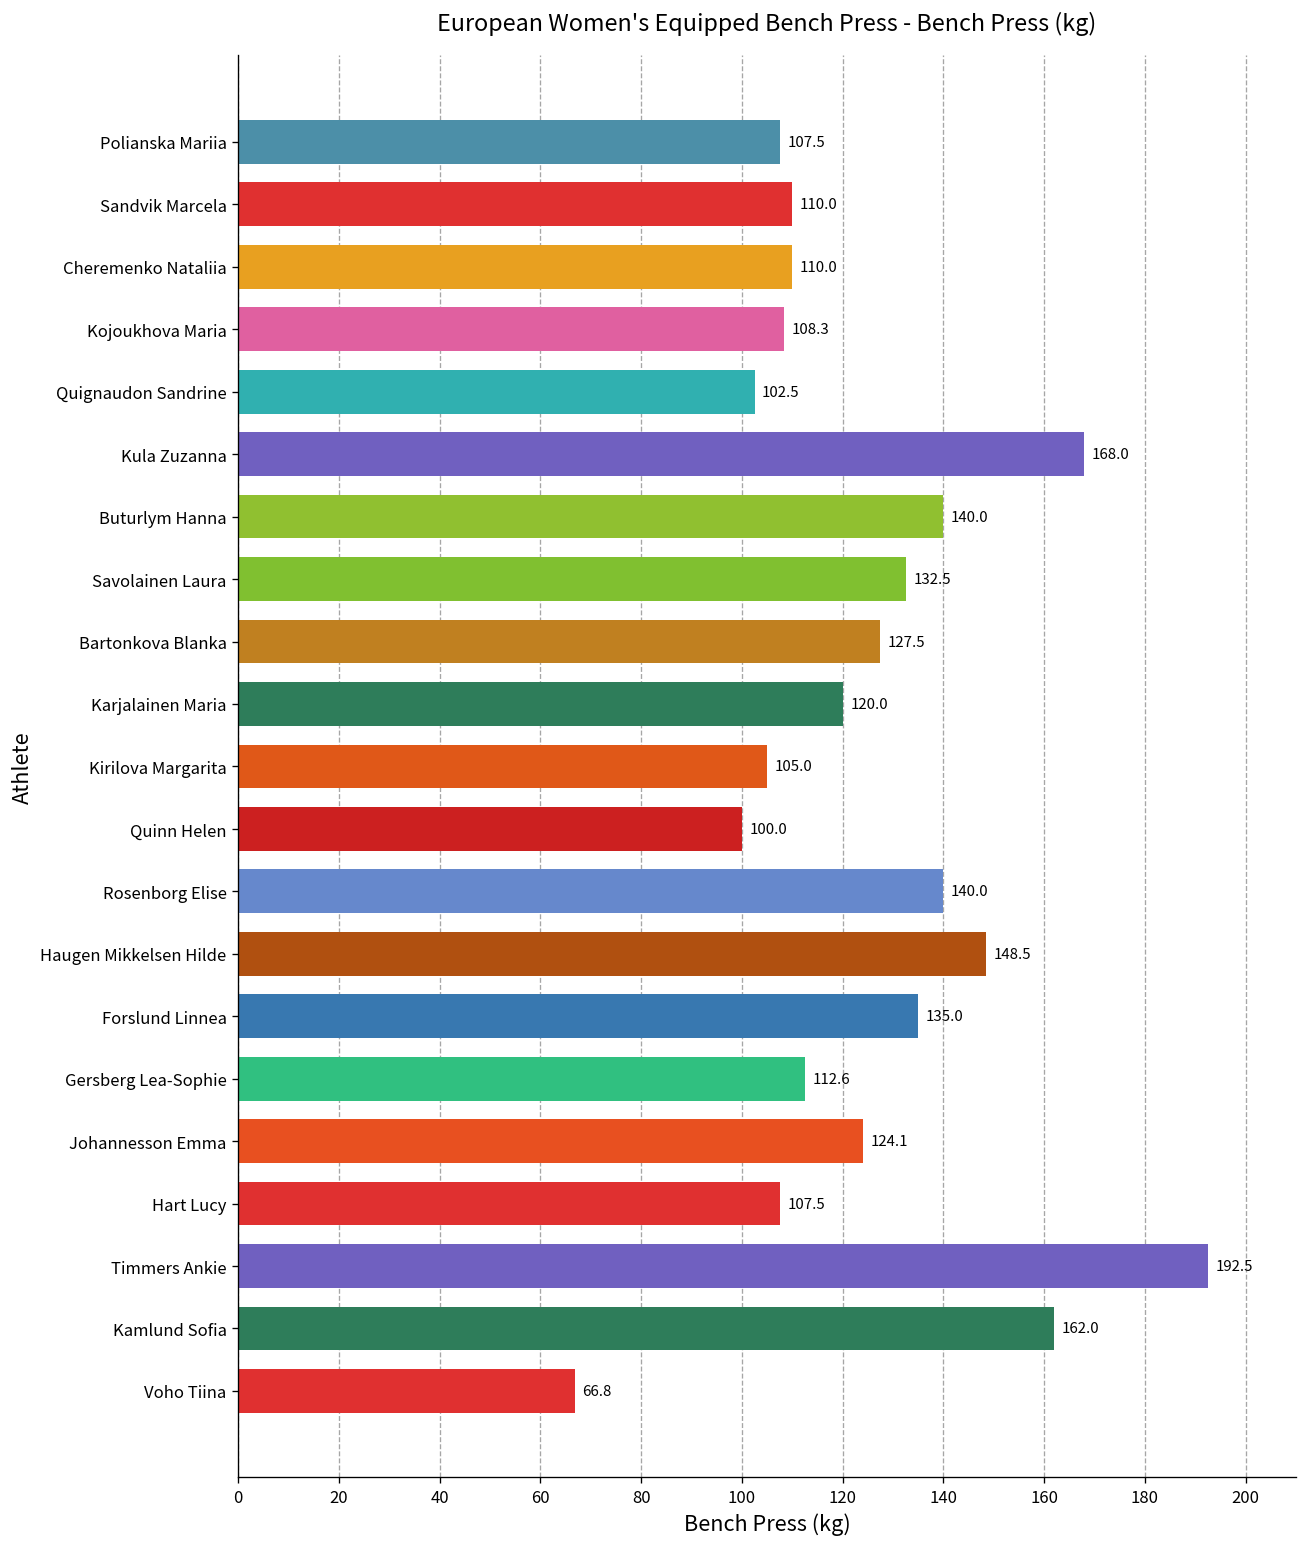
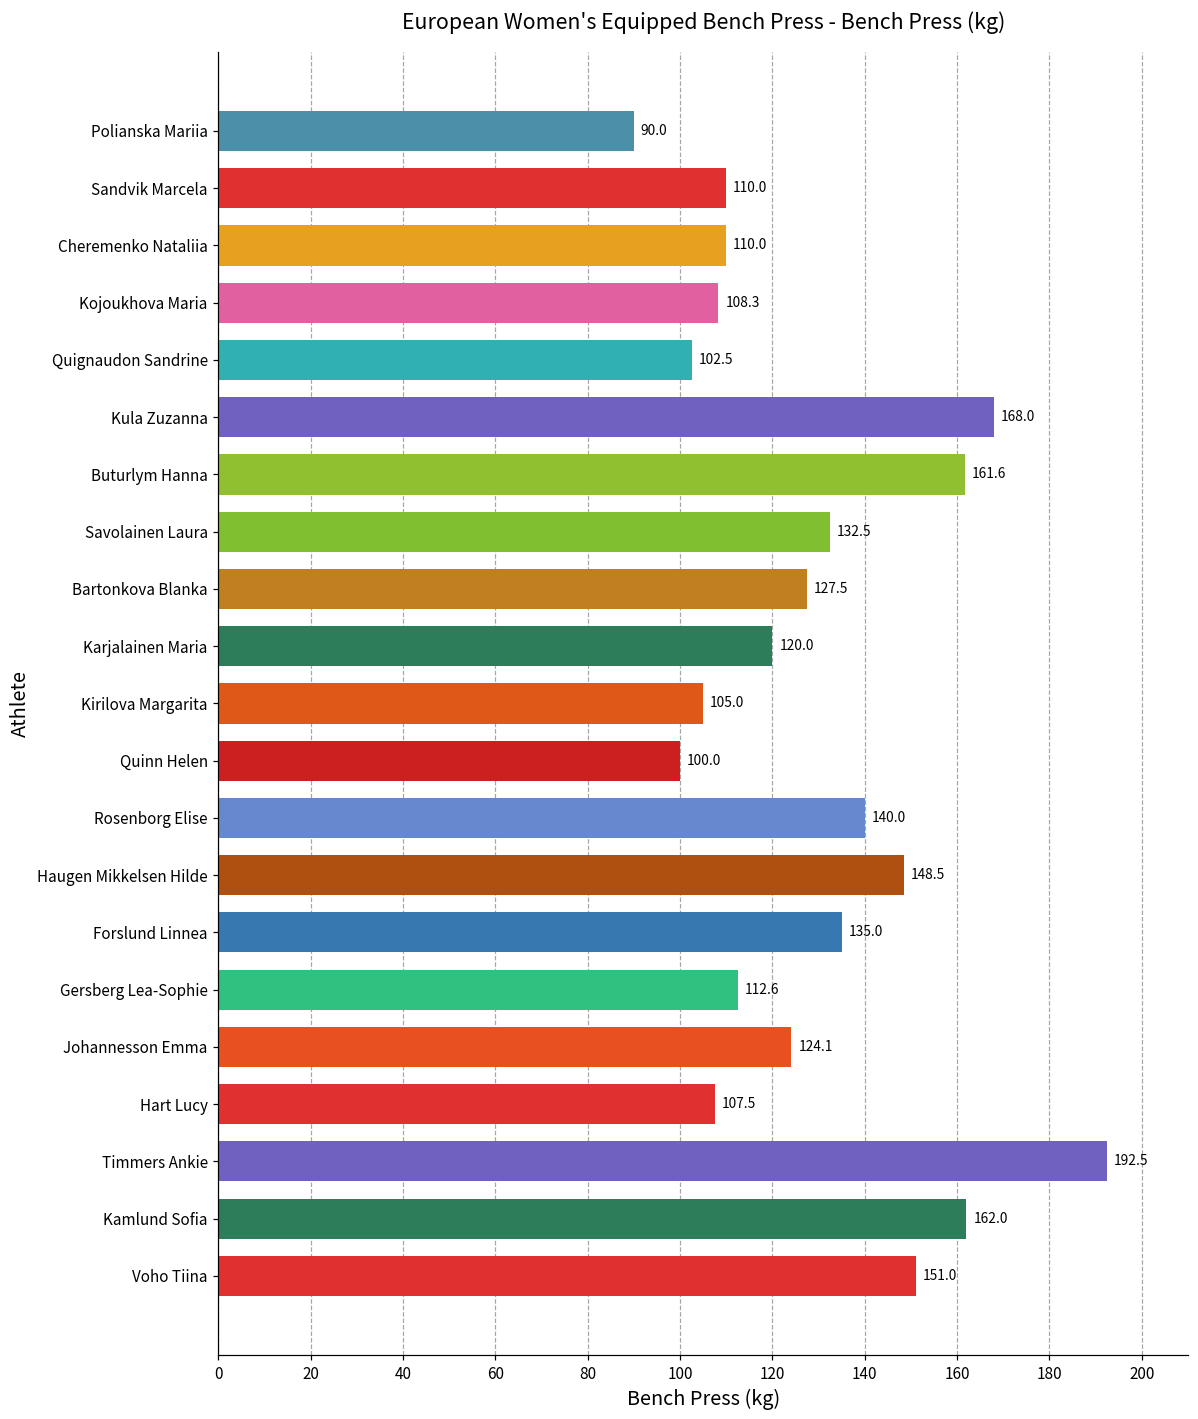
Polianska Mariia: 107.5 -> 90.0
Buturlym Hanna: 140.0 -> 161.6
Voho Tiina: 66.8 -> 151.0
